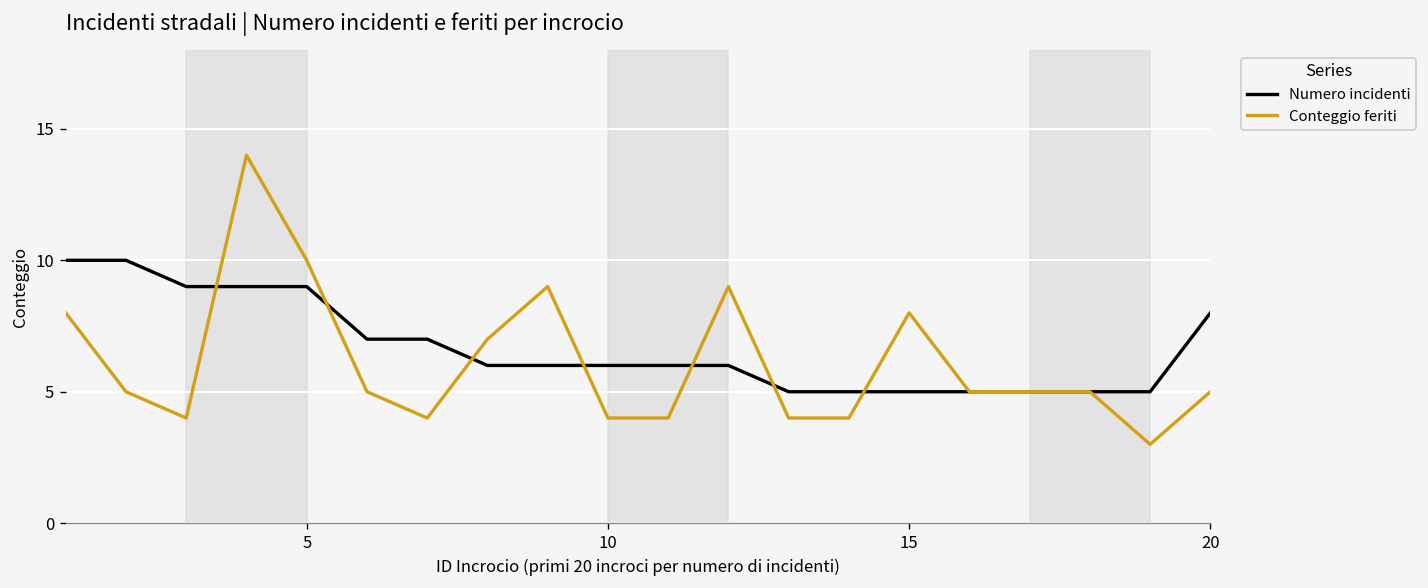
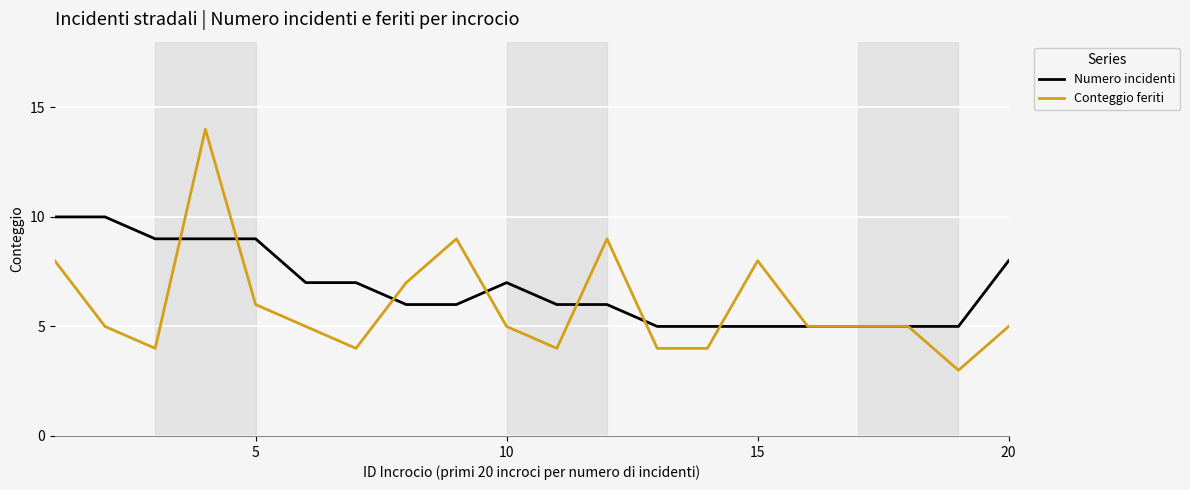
Conteggio feriti, 5: 10 -> 6
Numero incidenti, 10: 6 -> 7
Conteggio feriti, 10: 4 -> 5
